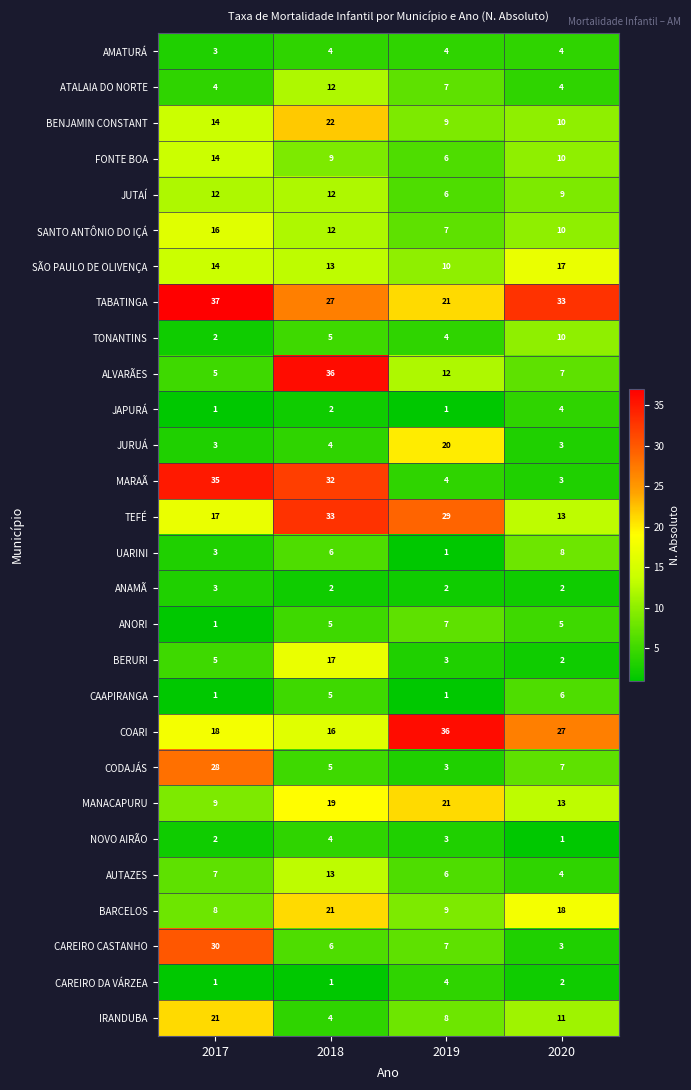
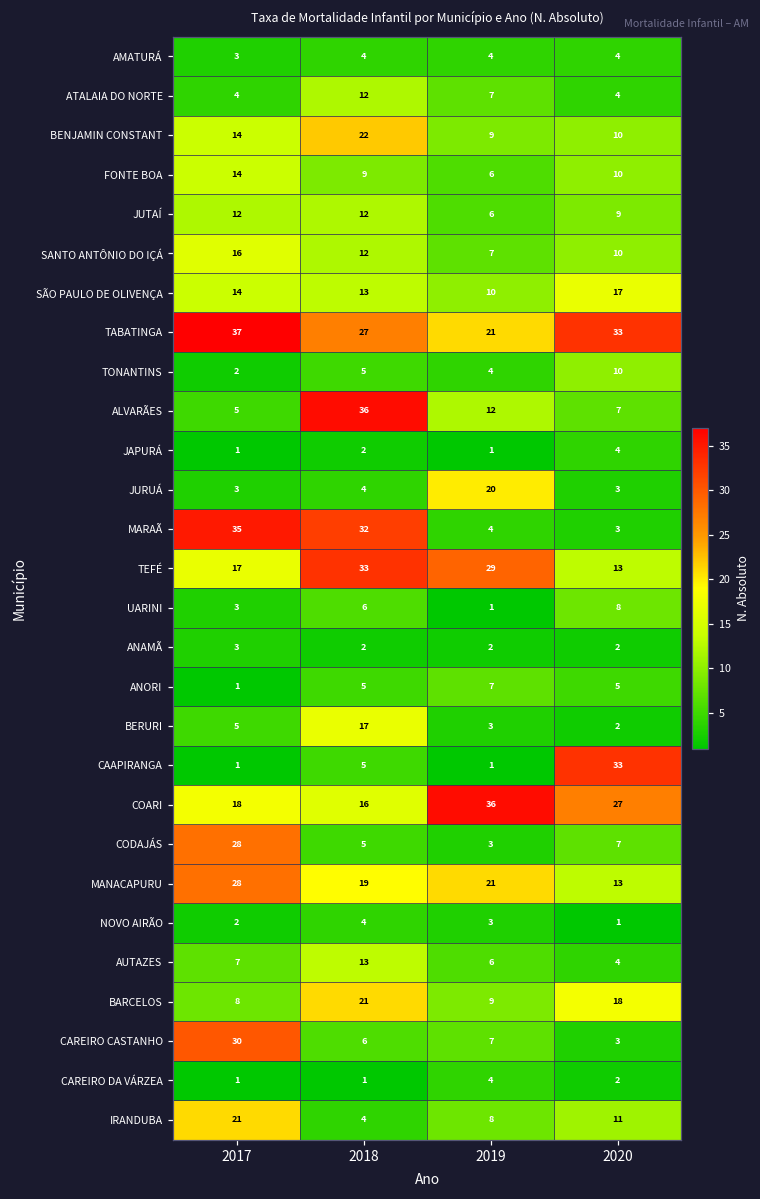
CAAPIRANGA, 2020: 6 -> 33
MANACAPURU, 2017: 9 -> 28
